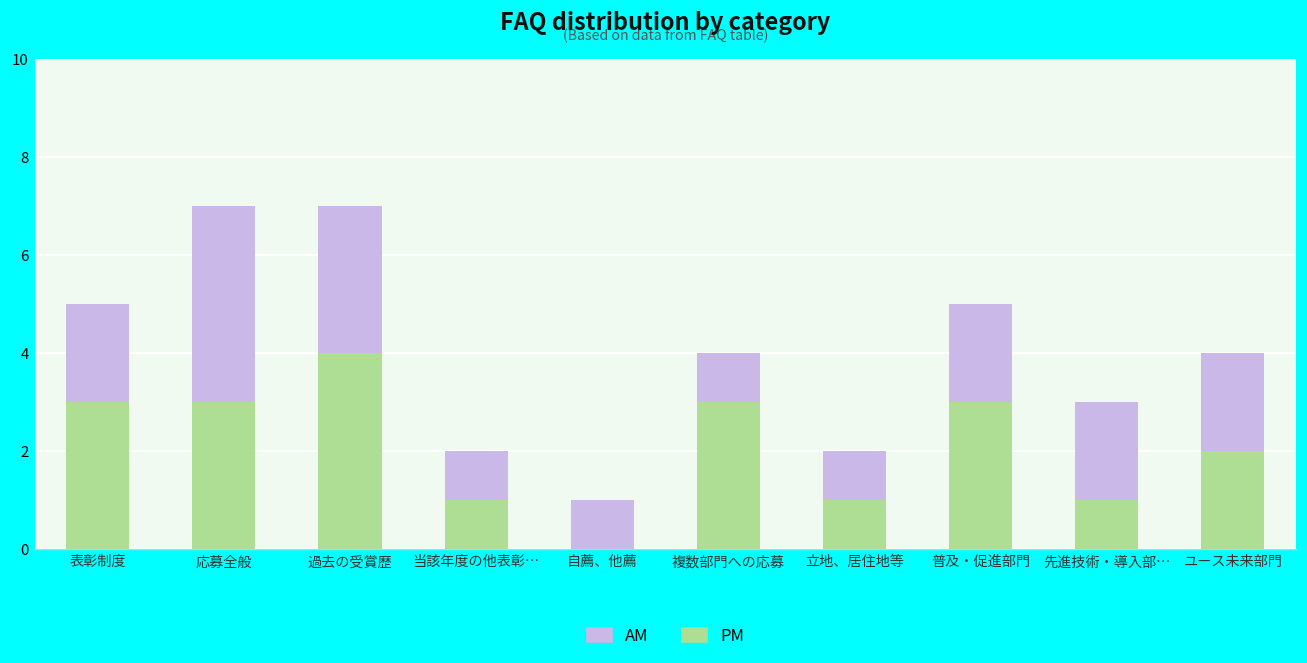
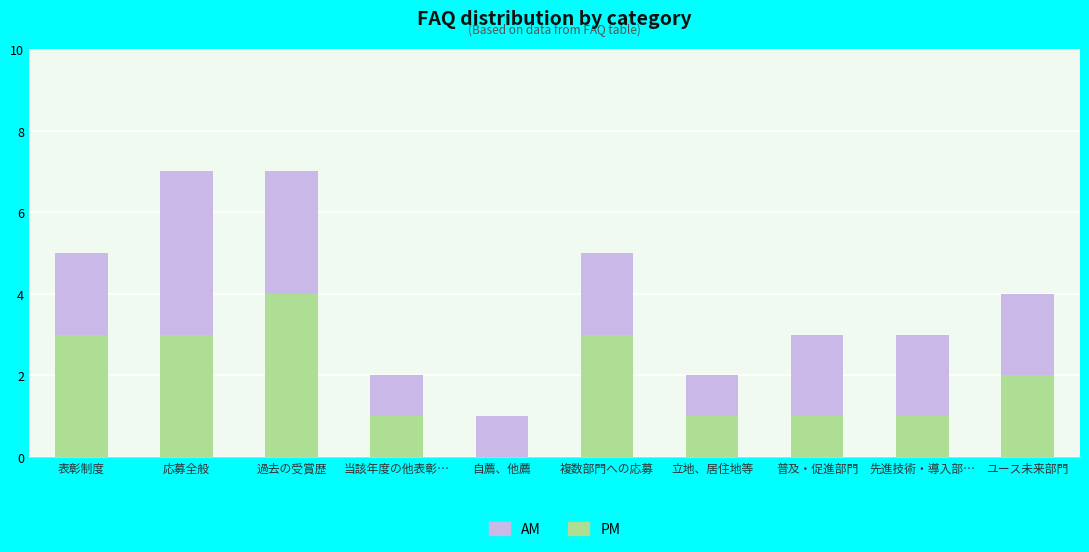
AM, 複数部門への応募: 1 -> 2
PM, 普及・促進部門: 3 -> 1
